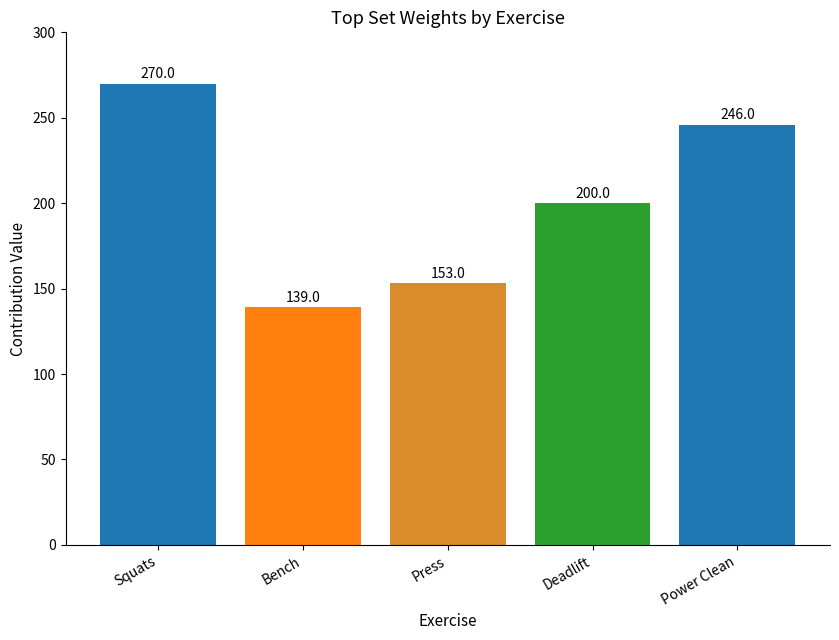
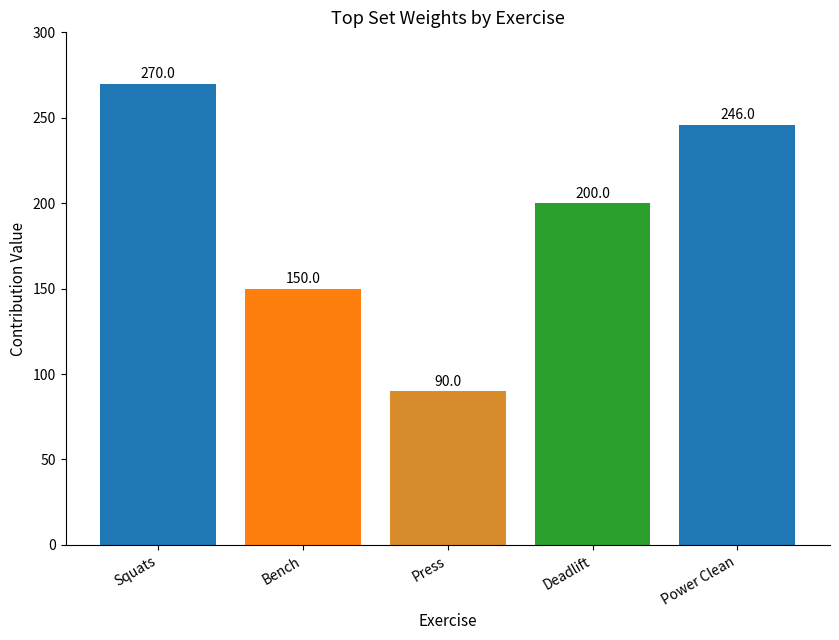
Bench: 139.0 -> 150.0
Press: 153.0 -> 90.0
